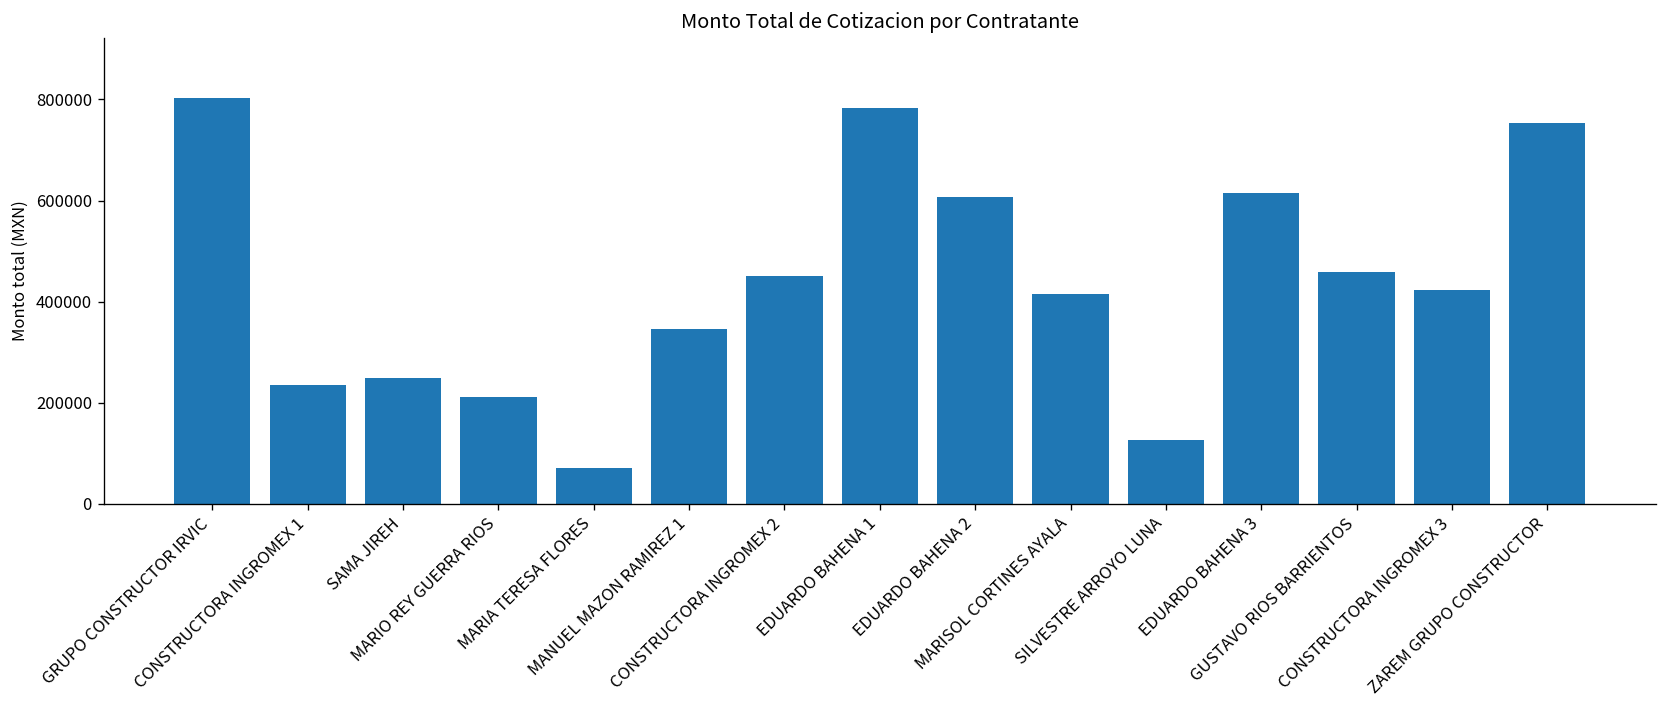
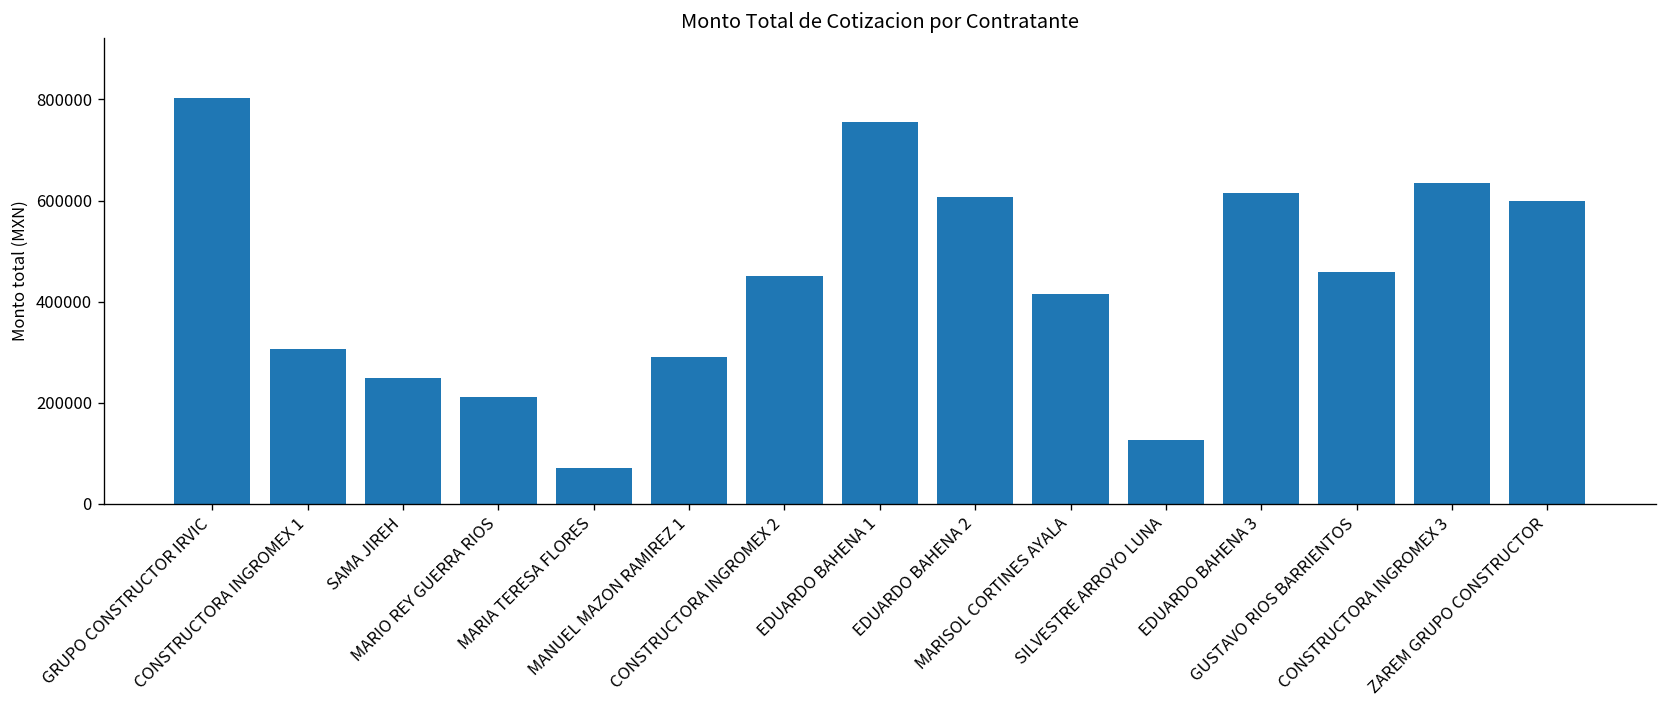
CONSTRUCTORA INGROMEX 1: 230000 -> 310000
MANUEL MAZON RAMIREZ 1: 350000 -> 290000
EDUARDO BAHENA 1: 780000 -> 760000
CONSTRUCTORA INGROMEX 3: 420000 -> 630000
ZAREM GRUPO CONSTRUCTOR: 750000 -> 600000
